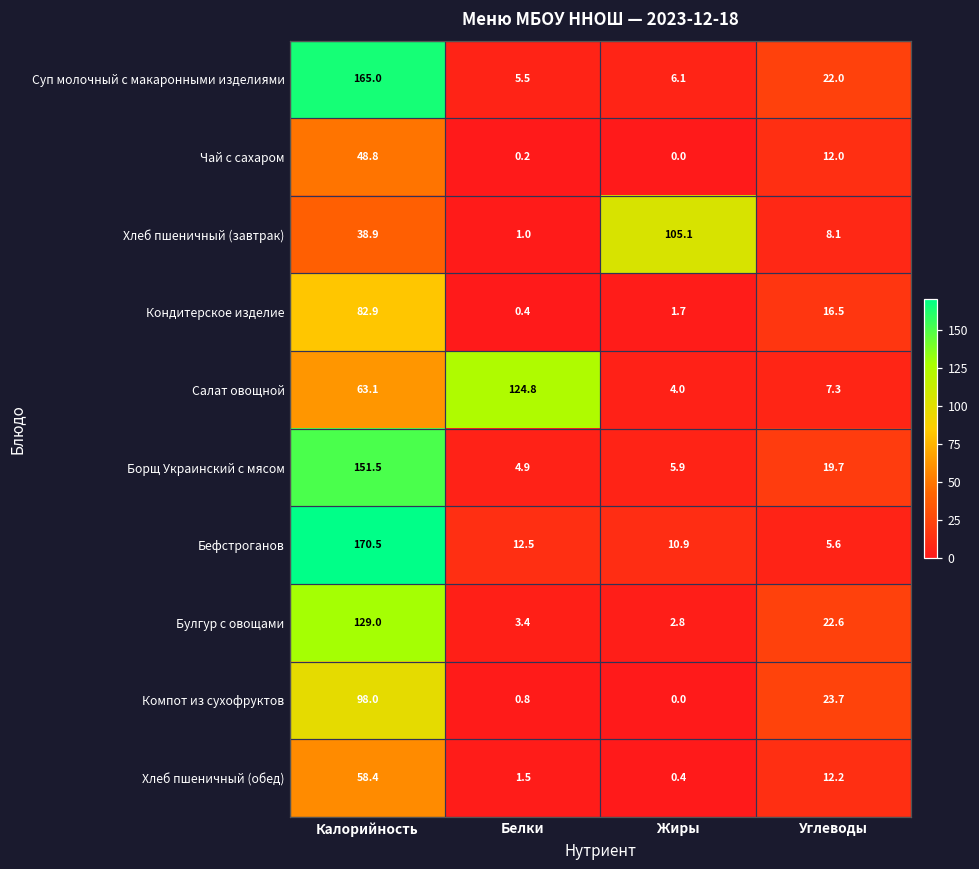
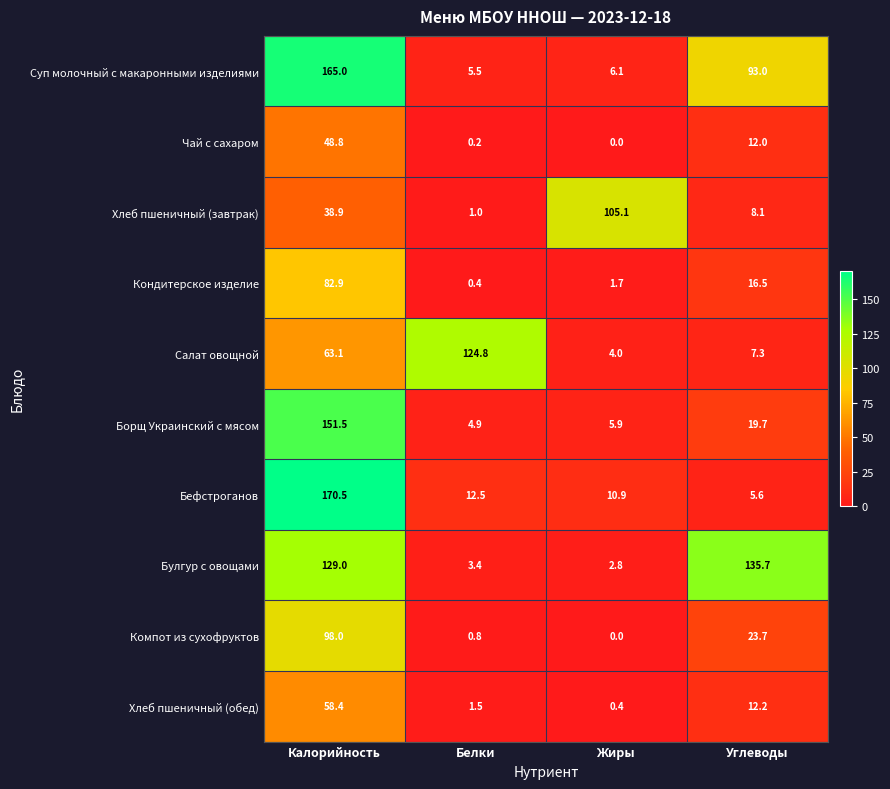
Суп молочный с макаронными изделиями, Углеводы: 22.0 -> 93.0
Булгур с овощами, Углеводы: 22.6 -> 135.7
